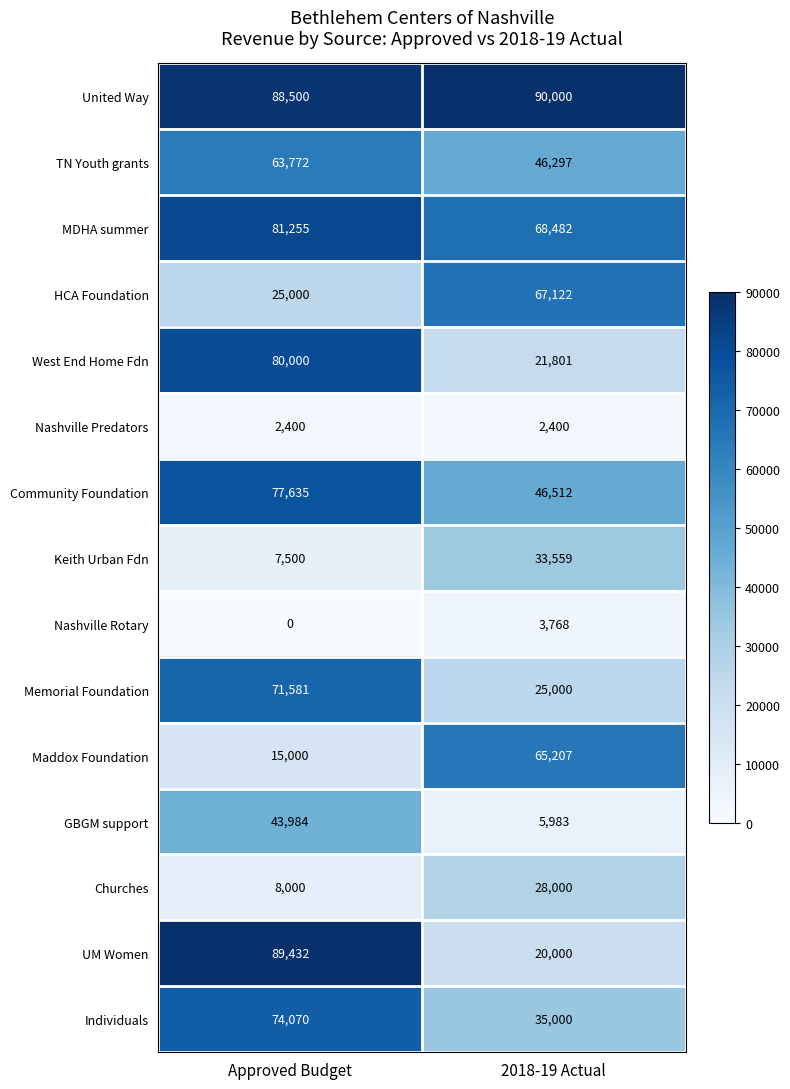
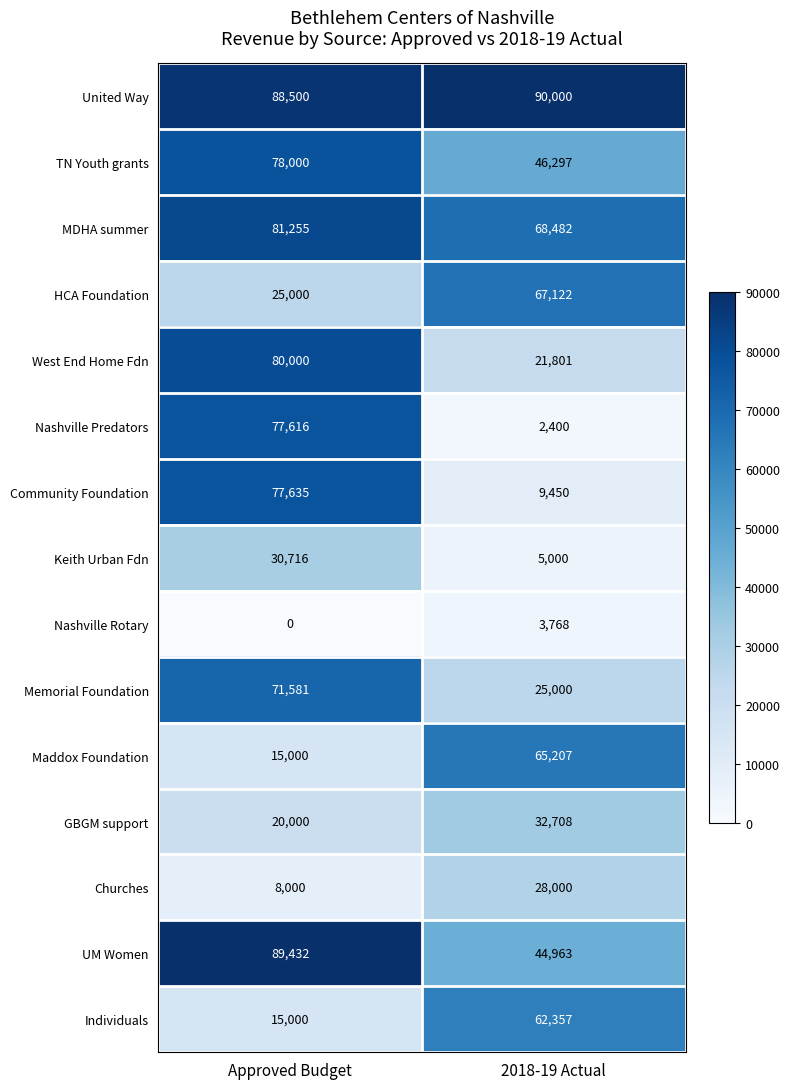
TN Youth grants, Approved Budget: 63,772 -> 78,000
Nashville Predators, Approved Budget: 2,400 -> 77,616
Community Foundation, 2018-19 Actual: 46,512 -> 9,450
Keith Urban Fdn, Approved Budget: 7,500 -> 30,716
Keith Urban Fdn, 2018-19 Actual: 33,559 -> 5,000
GBGM support, Approved Budget: 43,984 -> 20,000
GBGM support, 2018-19 Actual: 5,983 -> 32,708
UM Women, 2018-19 Actual: 20,000 -> 44,963
Individuals, Approved Budget: 74,070 -> 15,000
Individuals, 2018-19 Actual: 35,000 -> 62,357
